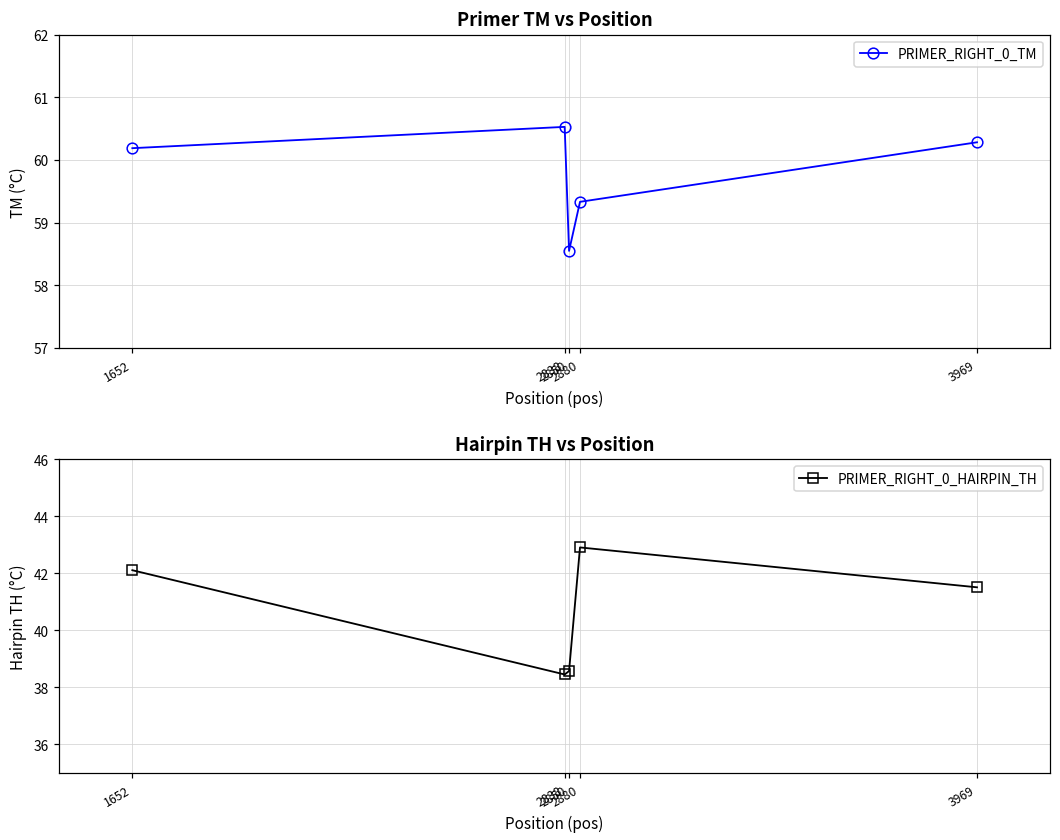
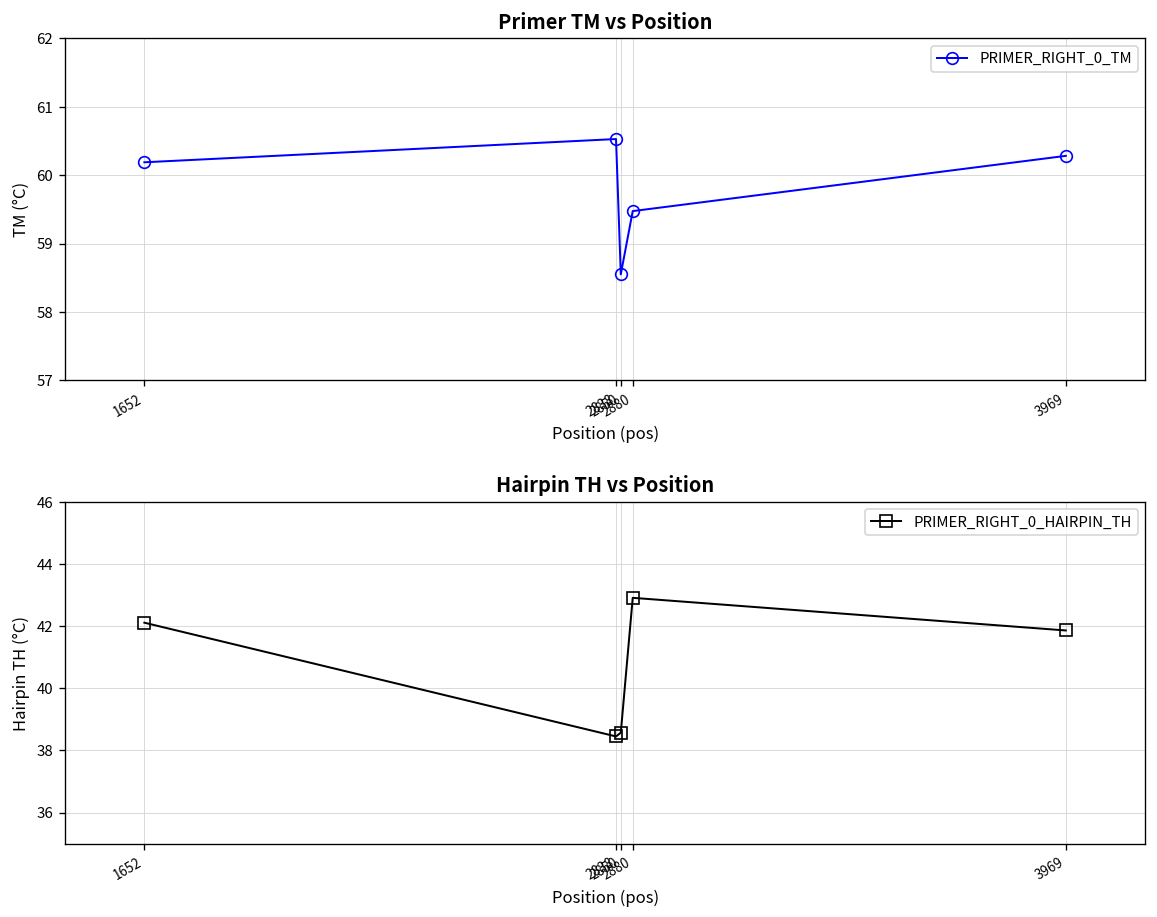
Primer TM vs Position, 2880: 59.3 -> 59.5
Hairpin TH vs Position, 3969: 41.5 -> 41.9
